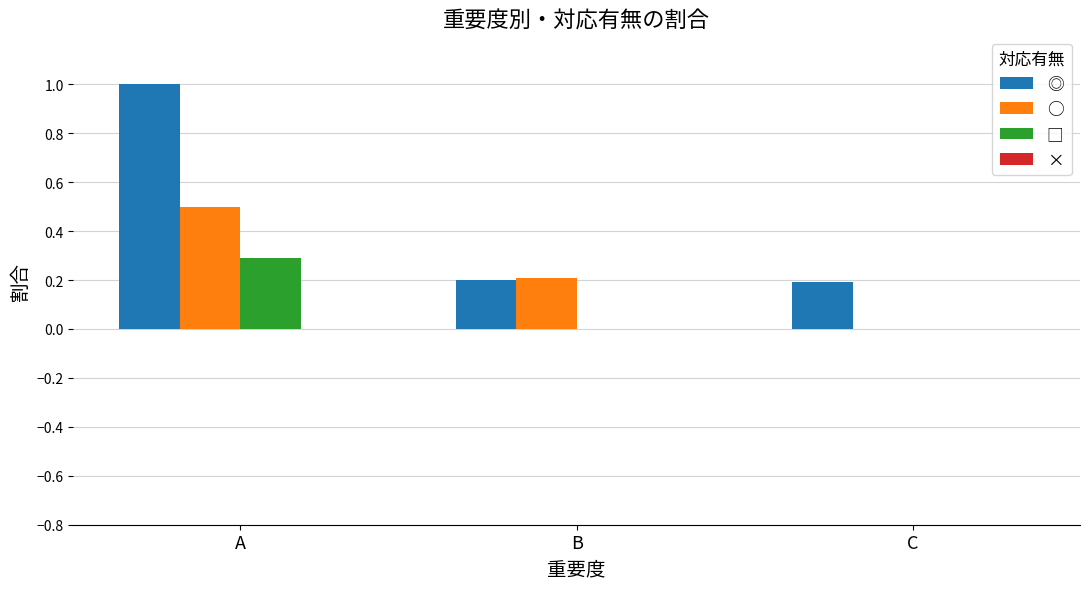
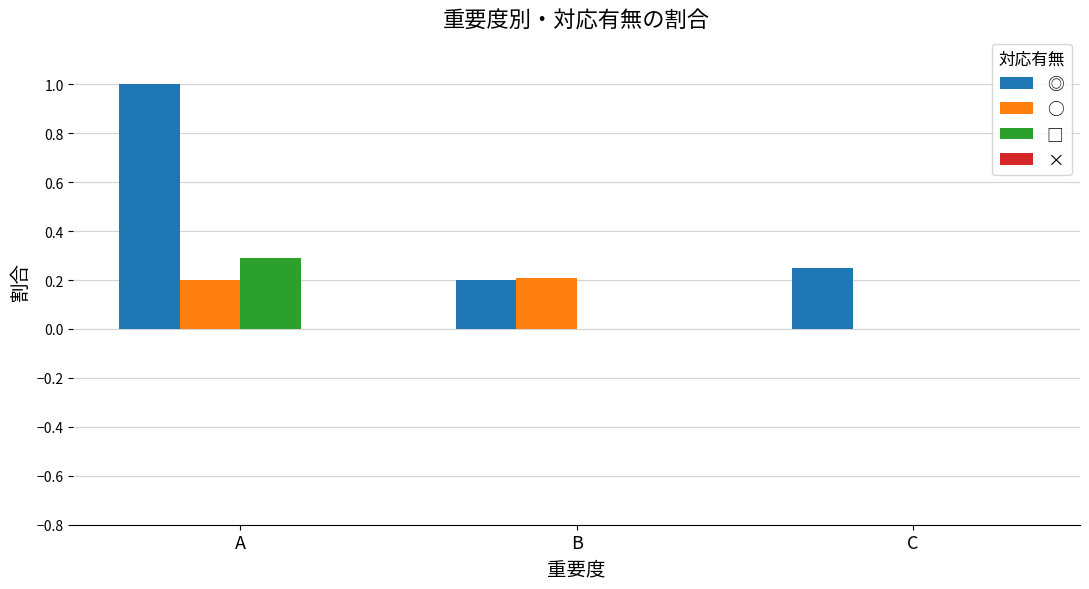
○, A: 0.5 -> 0.2
◎, C: 0.19 -> 0.25
